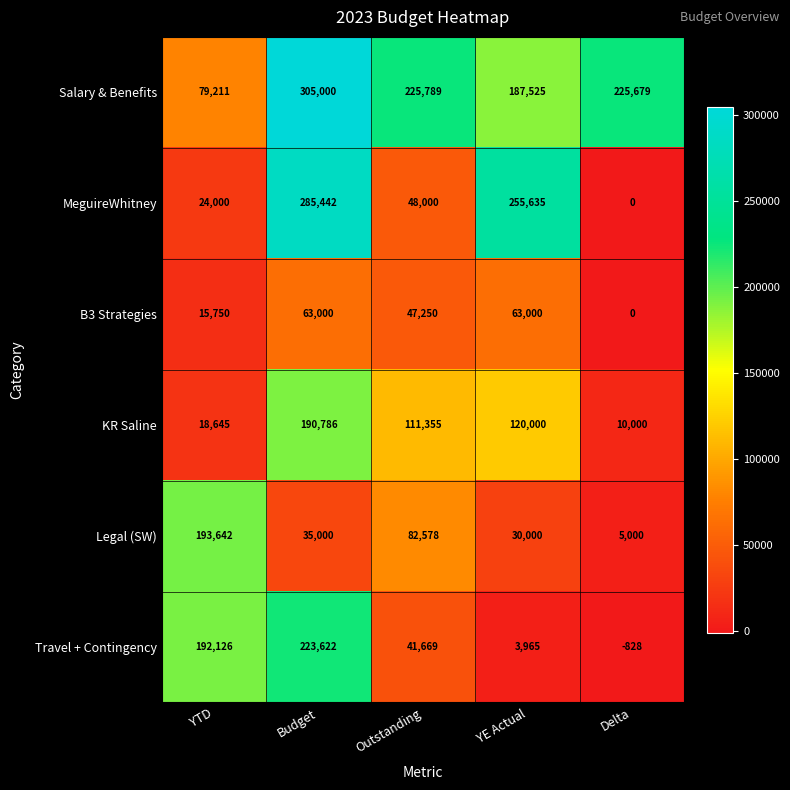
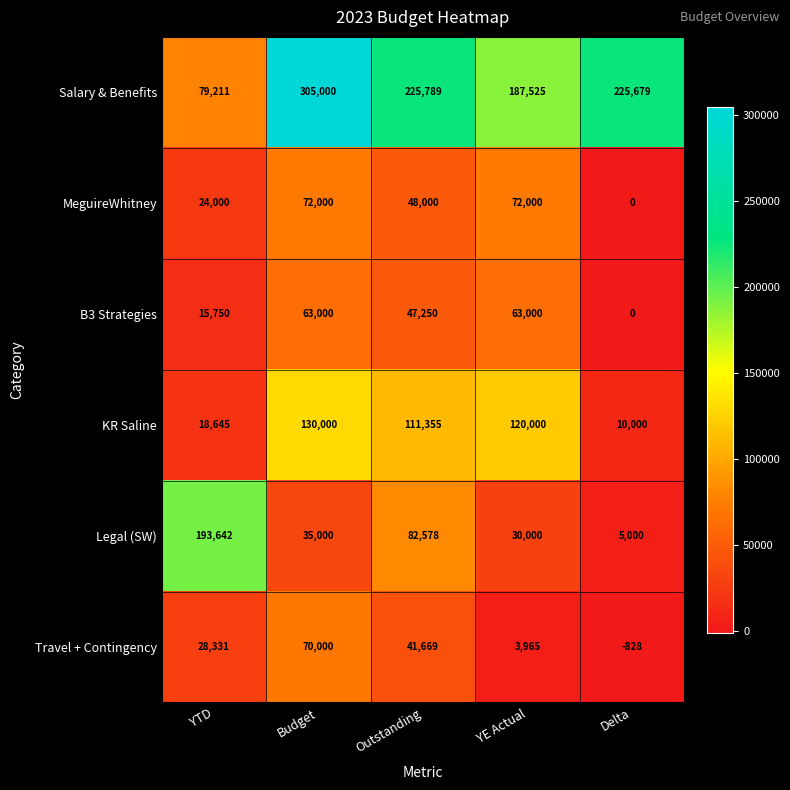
MeguireWhitney, Budget: 285,442 -> 72,000
MeguireWhitney, YE Actual: 255,635 -> 72,000
KR Saline, Budget: 190,786 -> 130,000
Travel + Contingency, YTD: 192,126 -> 28,331
Travel + Contingency, Budget: 223,622 -> 70,000
